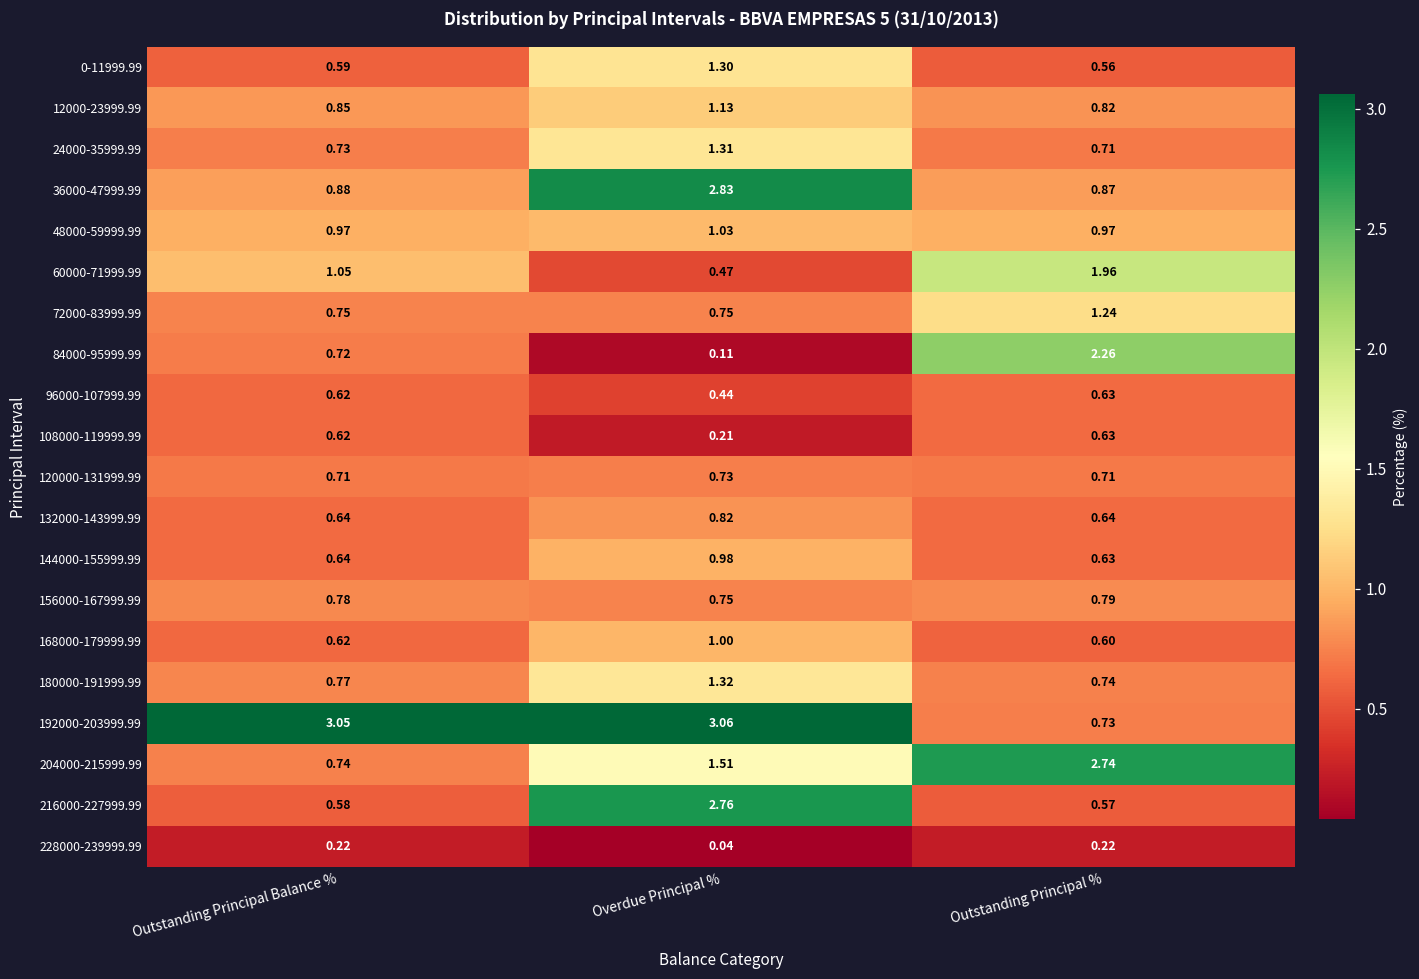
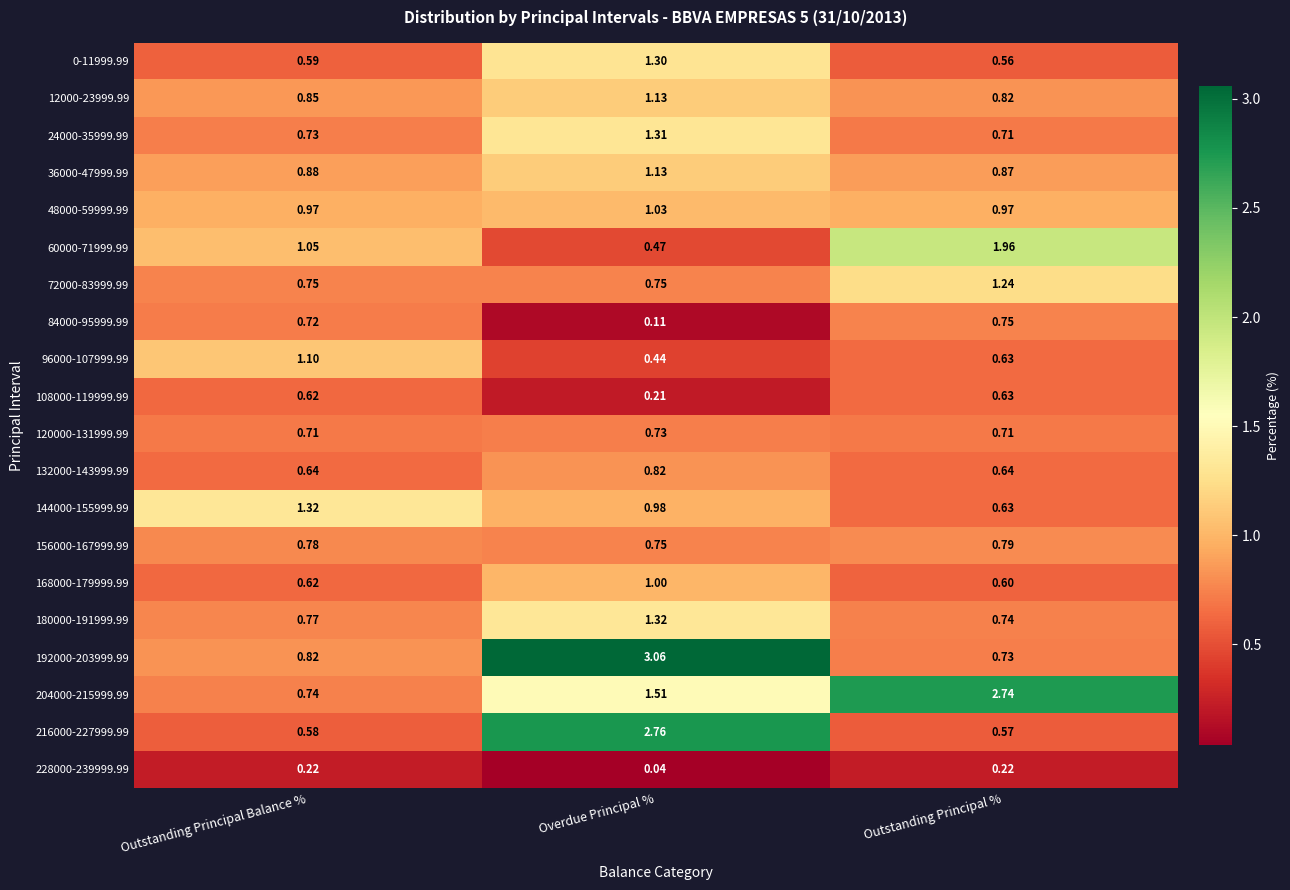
36000-47999.99, Overdue Principal %: 2.83 -> 1.13
84000-95999.99, Outstanding Principal %: 2.26 -> 0.75
96000-107999.99, Outstanding Principal Balance %: 0.62 -> 1.10
144000-155999.99, Outstanding Principal Balance %: 0.64 -> 1.32
192000-203999.99, Outstanding Principal Balance %: 3.05 -> 0.82
